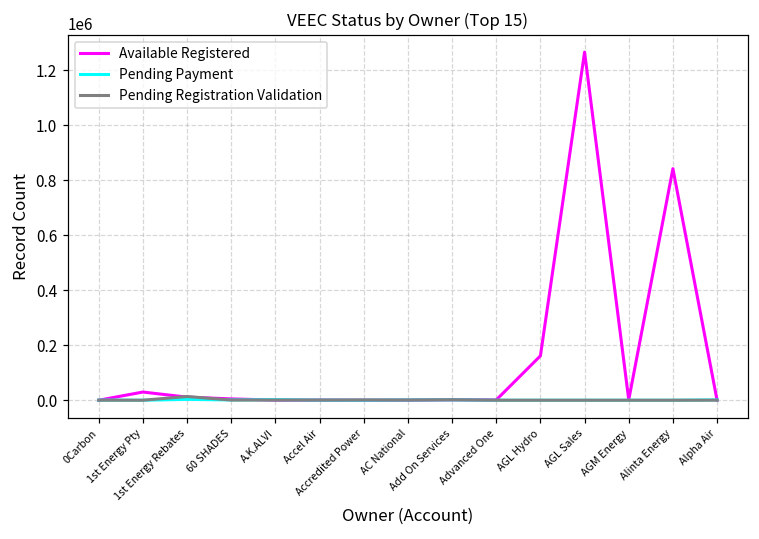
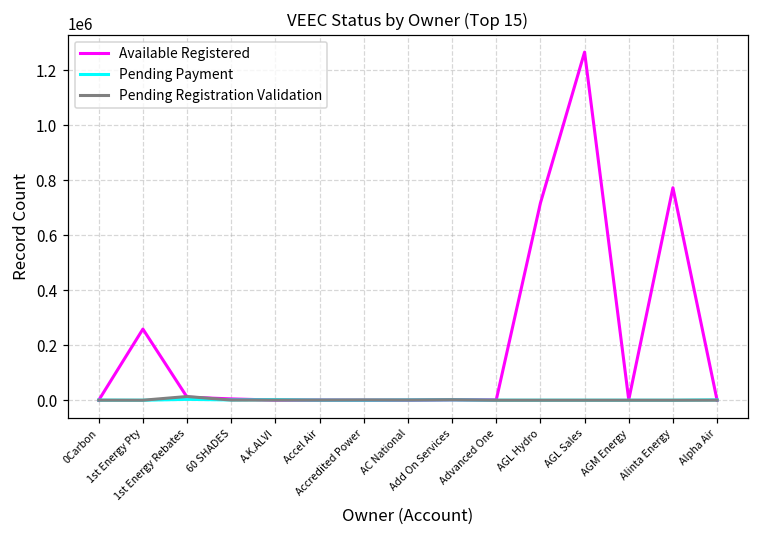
Available Registered, 1st Energy Pty: 30000 -> 260000
Available Registered, AGL Hydro: 160000 -> 720000
Available Registered, Alinta Energy: 840000 -> 770000
